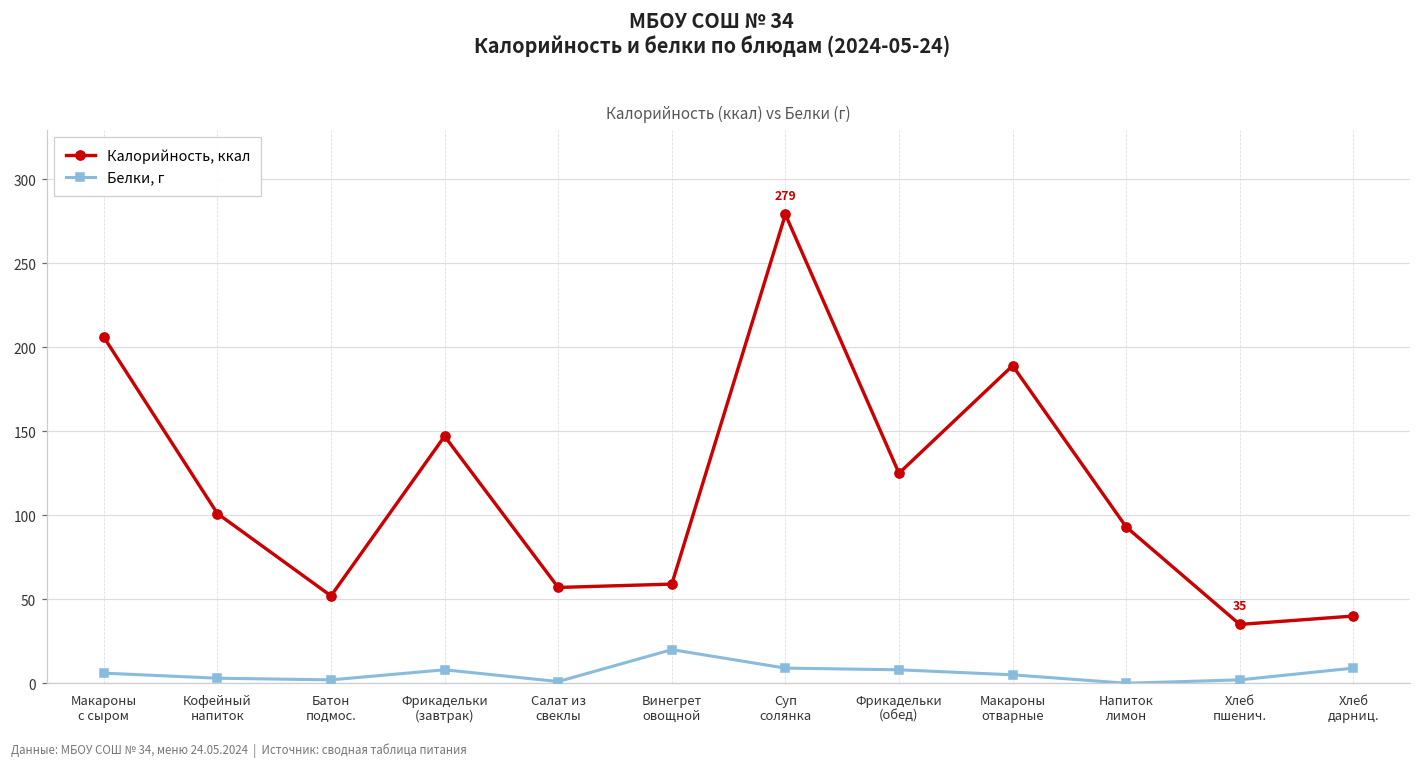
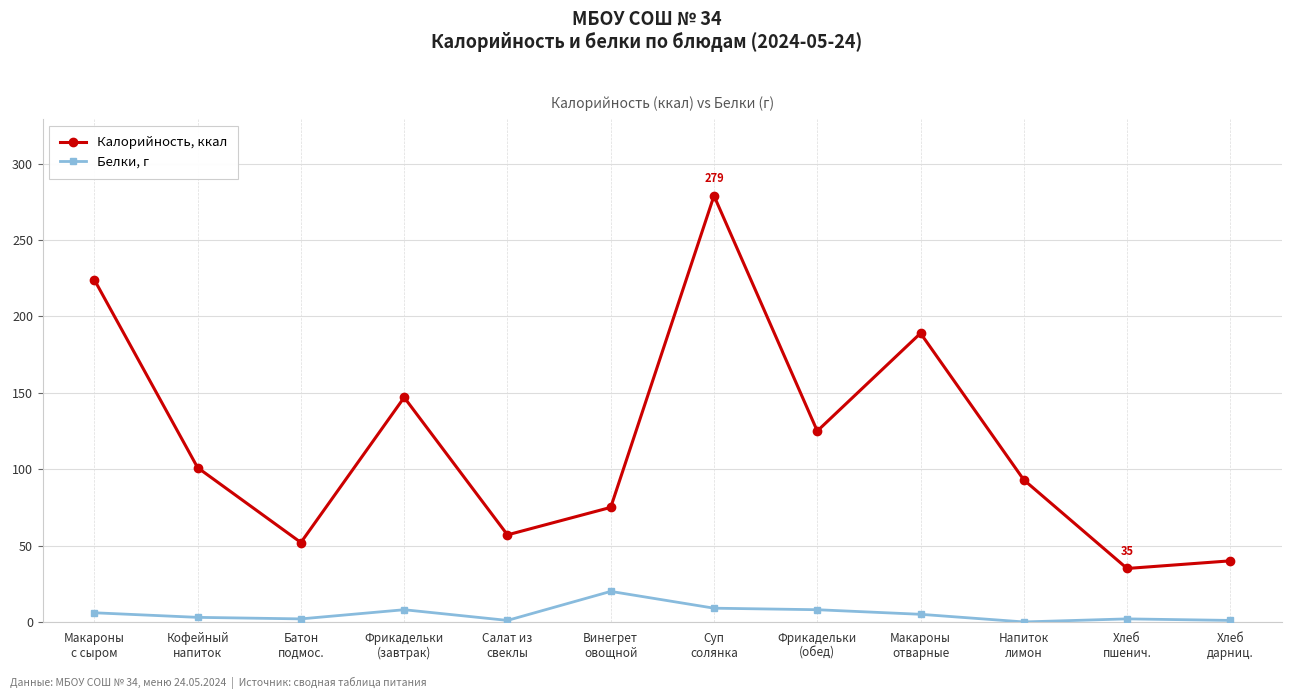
Калорийность, ккал, Макароны с сыром: 206 -> 224
Калорийность, ккал, Винегрет овощной: 59 -> 75
Белки, г, Хлеб дарниц.: 9 -> 1
